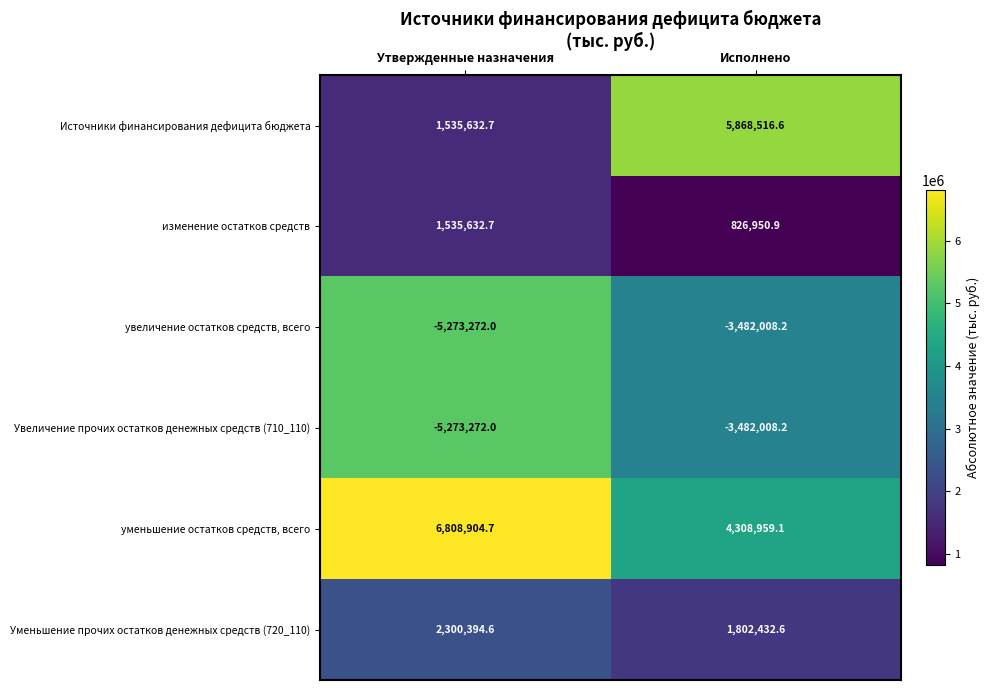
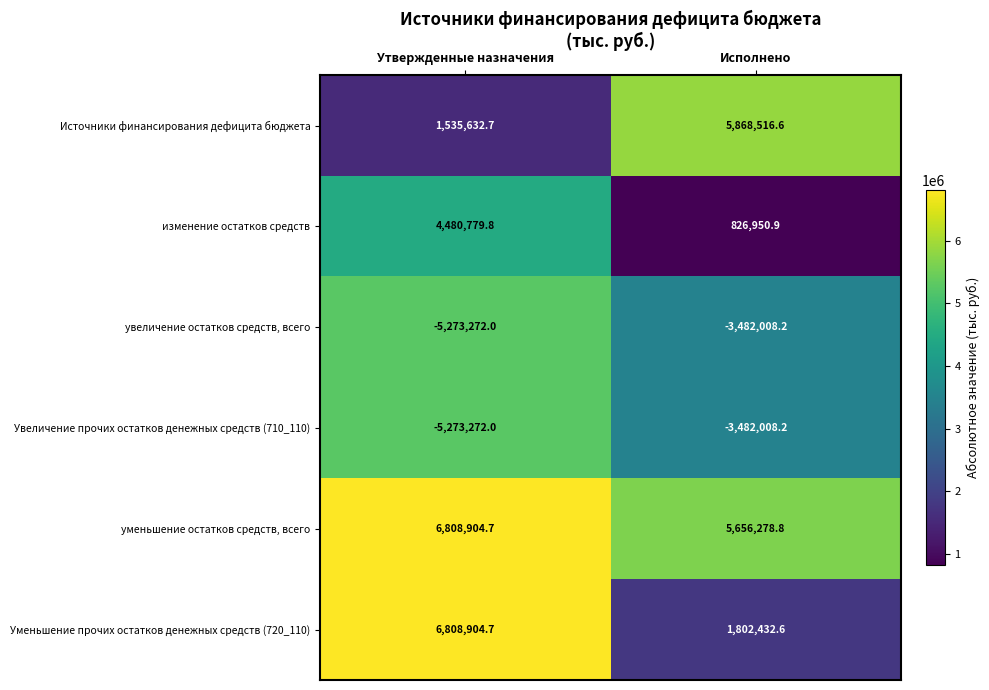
изменение остатков средств, Утвержденные назначения: 1,535,632.7 -> 4,480,779.8
уменьшение остатков средств, всего, Исполнено: 4,308,959.1 -> 5,656,278.8
Уменьшение прочих остатков денежных средств (720_110), Утвержденные назначения: 2,300,394.6 -> 6,808,904.7
